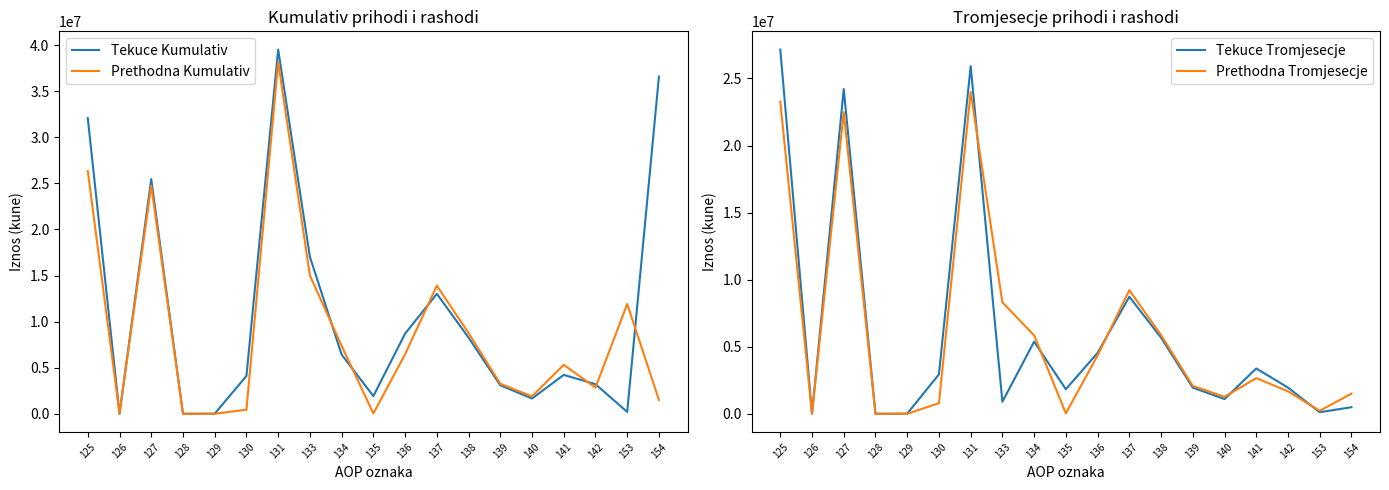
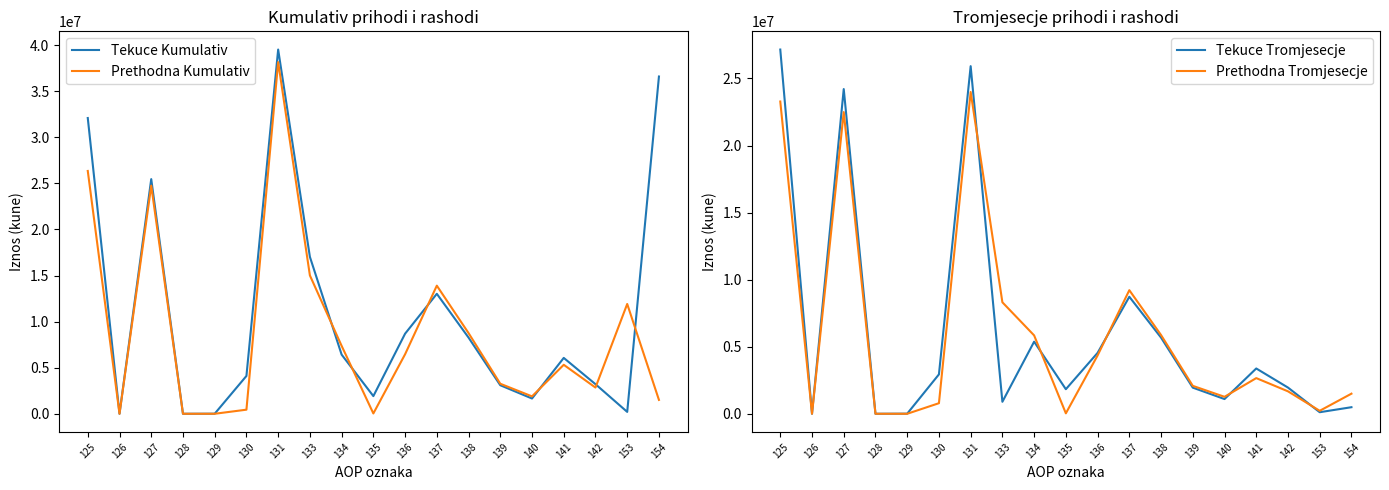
Kumulativ prihodi i rashodi, Tekuce Kumulativ, 141: 4000000 -> 6000000
